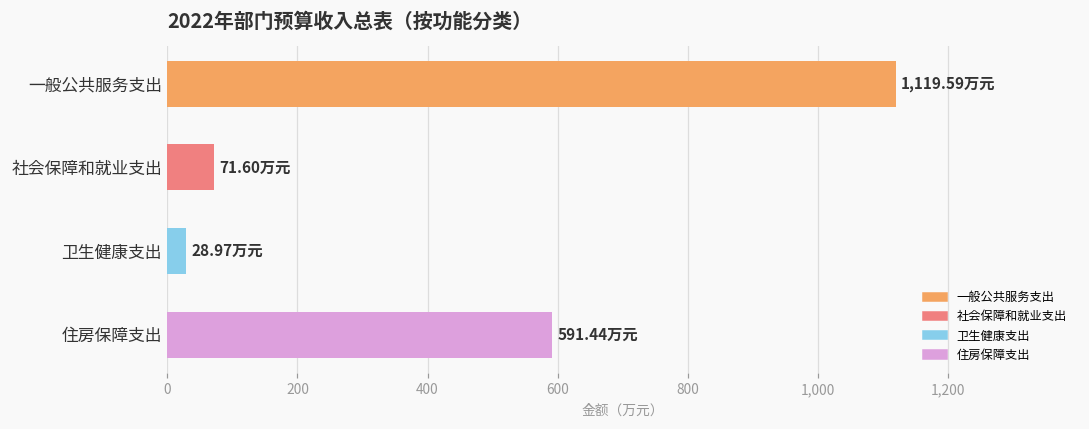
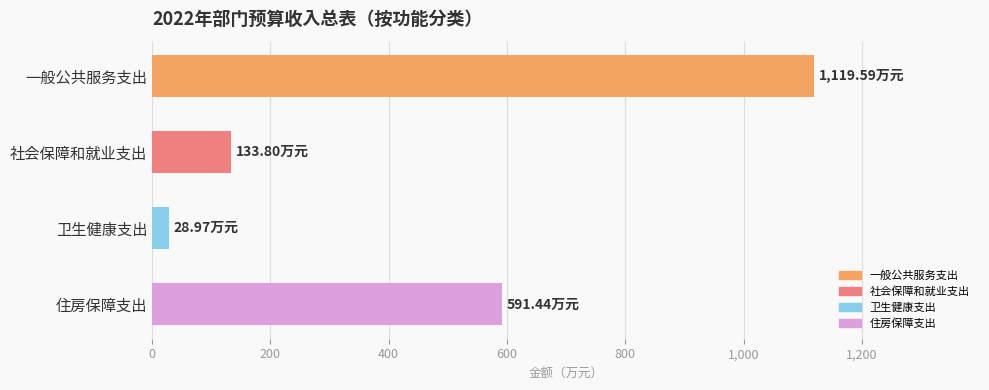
社会保障和就业支出: 71.60 -> 133.80
